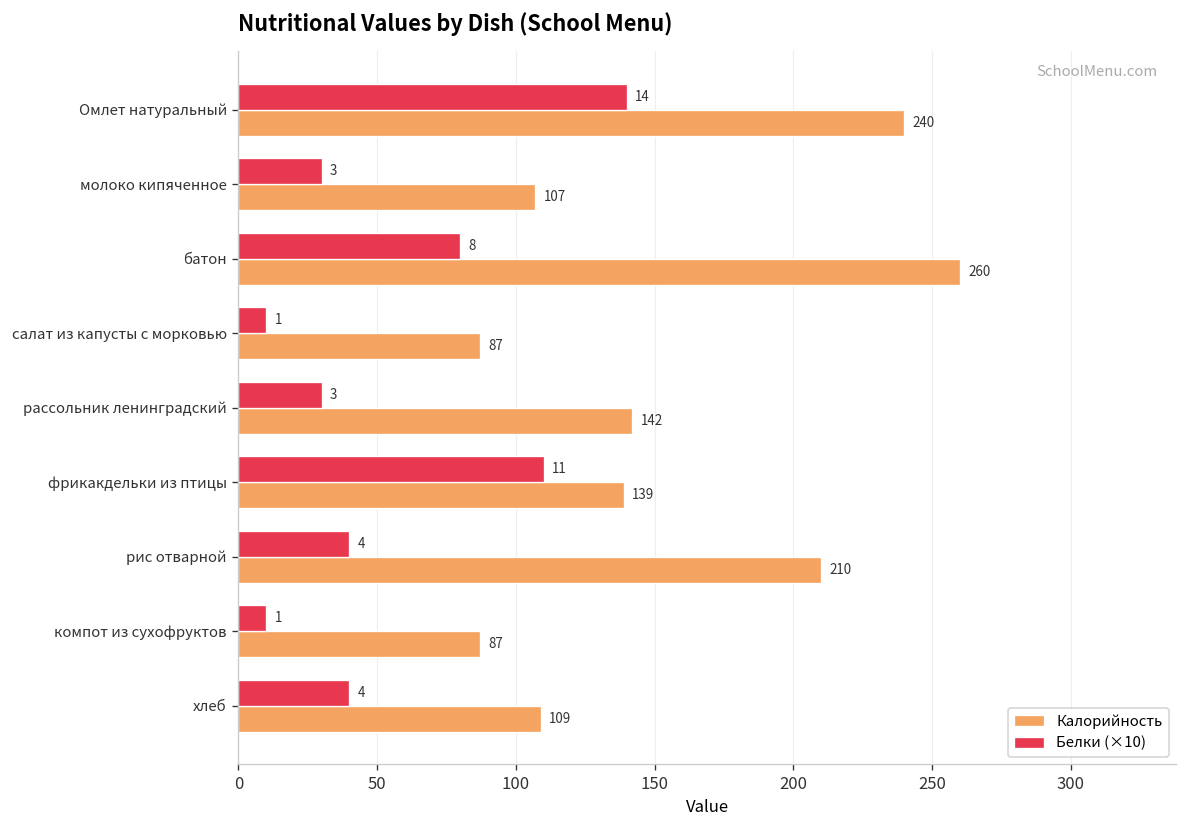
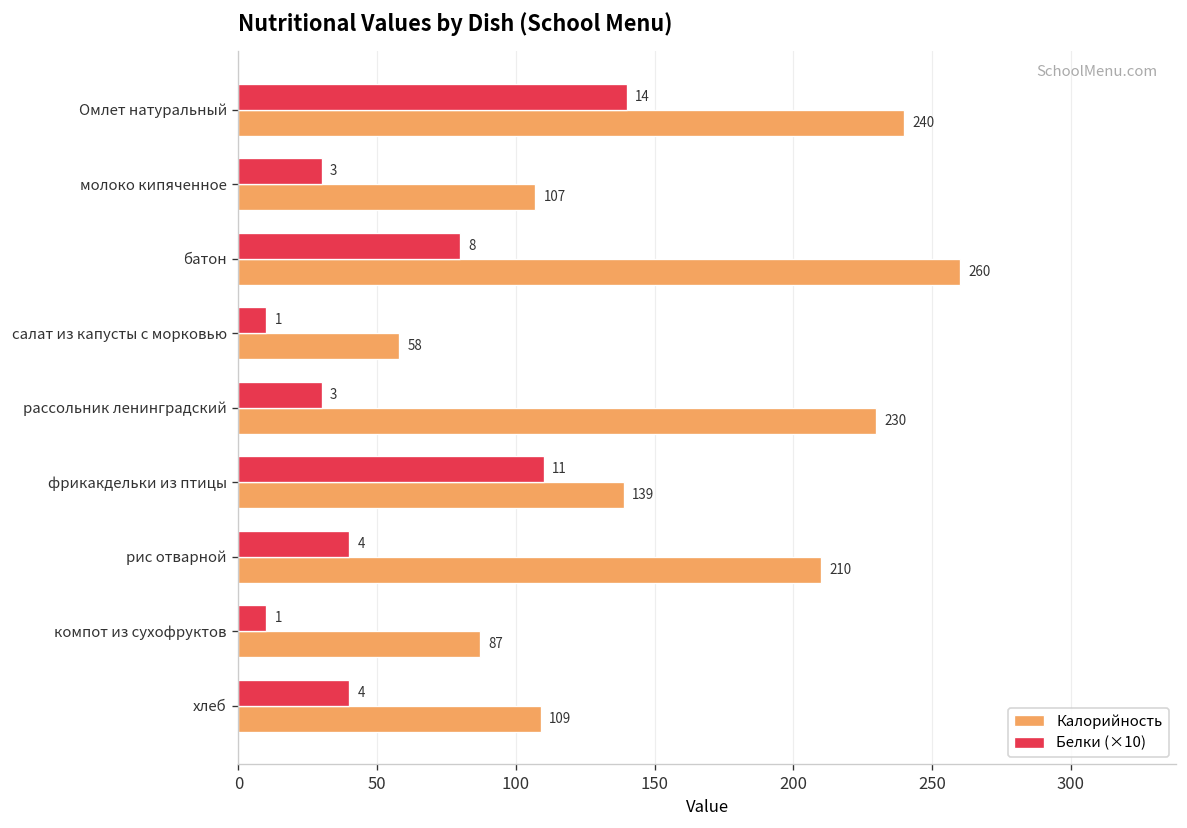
Калорийность, салат из капусты с морковью: 87 -> 58
Калорийность, рассольник ленинградский: 142 -> 230
